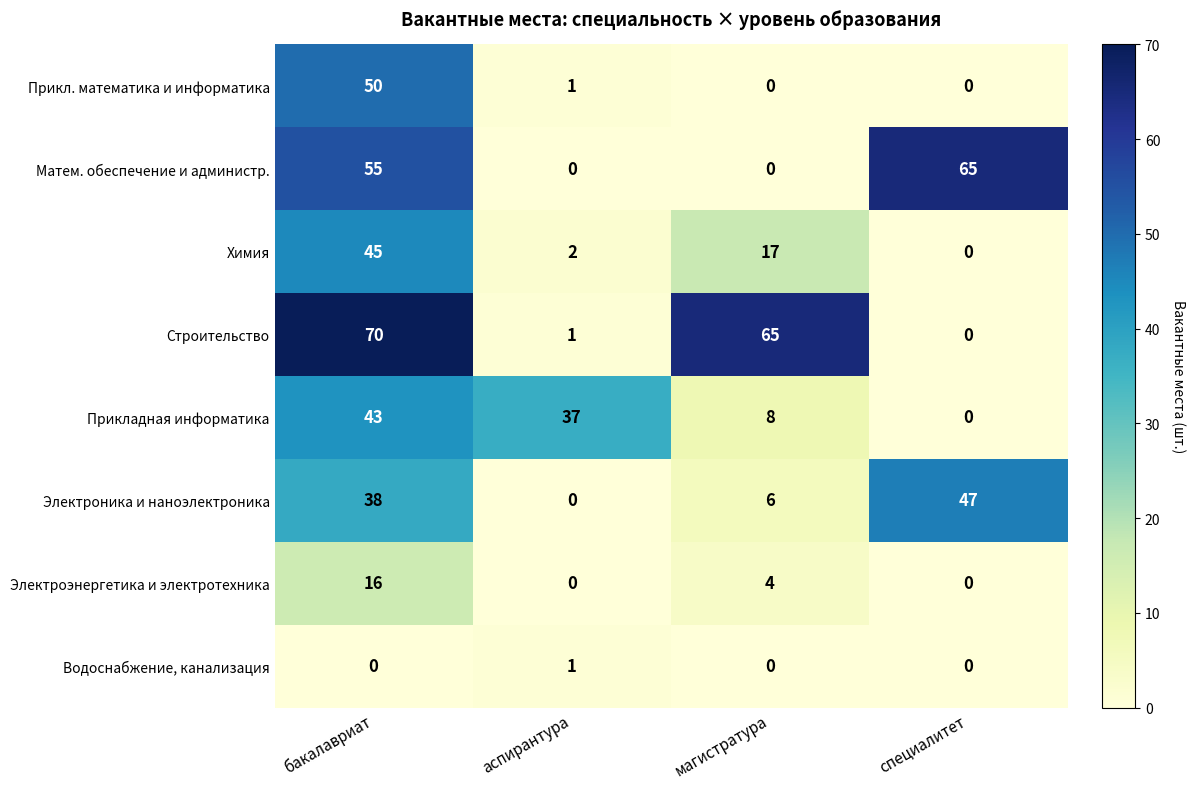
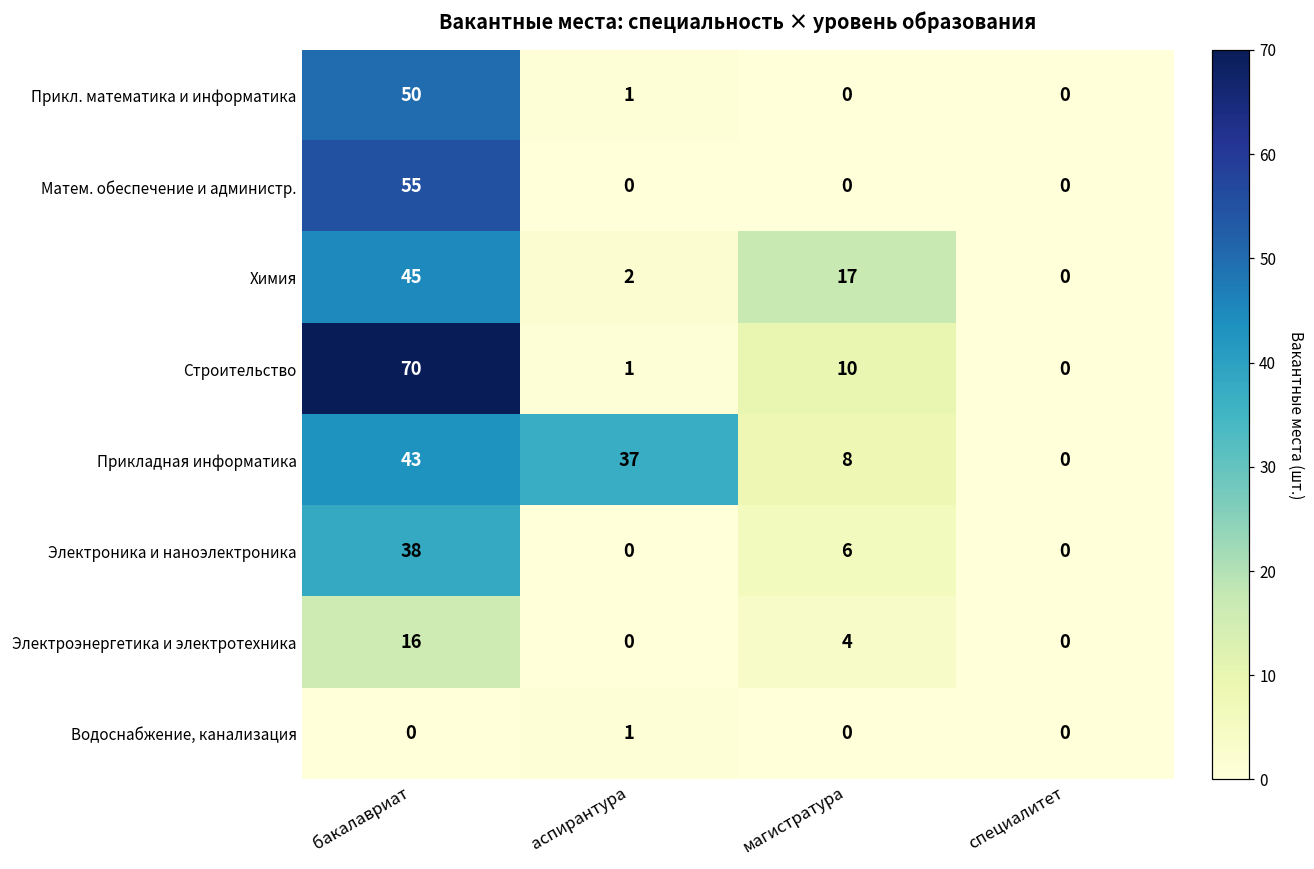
Матем. обеспечение и администр., специалитет: 65 -> 0
Строительство, магистратура: 65 -> 10
Электроника и наноэлектроника, специалитет: 47 -> 0
